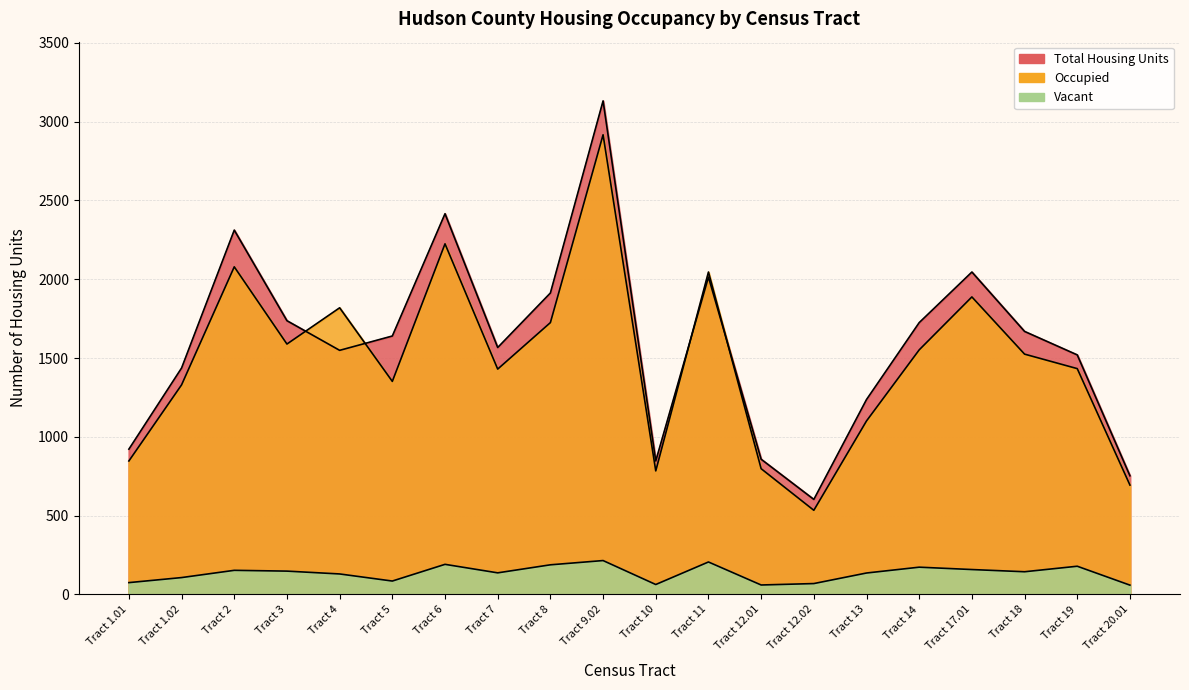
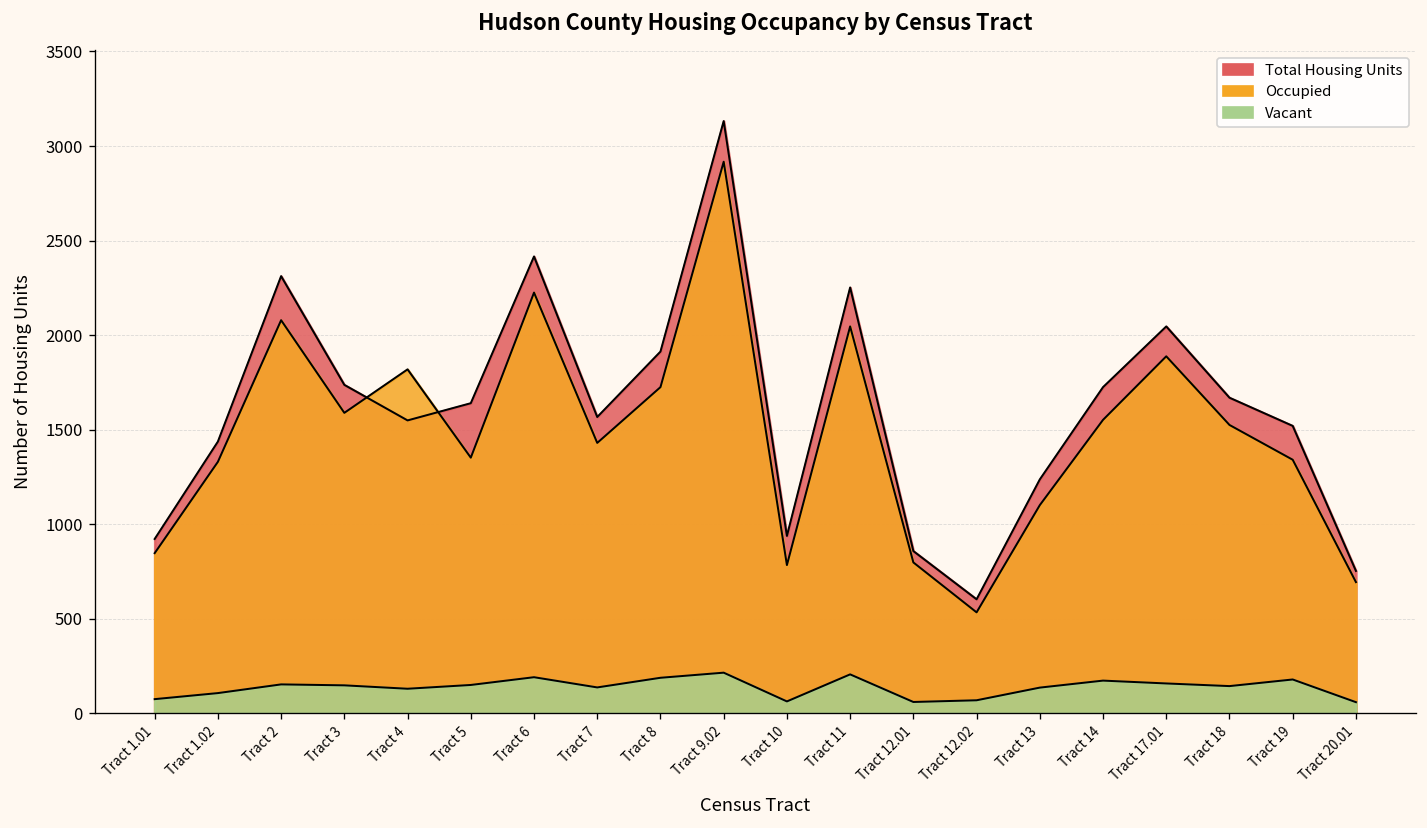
Vacant, Tract 5: 90 -> 150
Total Housing Units, Tract 10: 850 -> 940
Total Housing Units, Tract 11: 2010 -> 2250
Occupied, Tract 19: 1430 -> 1340
